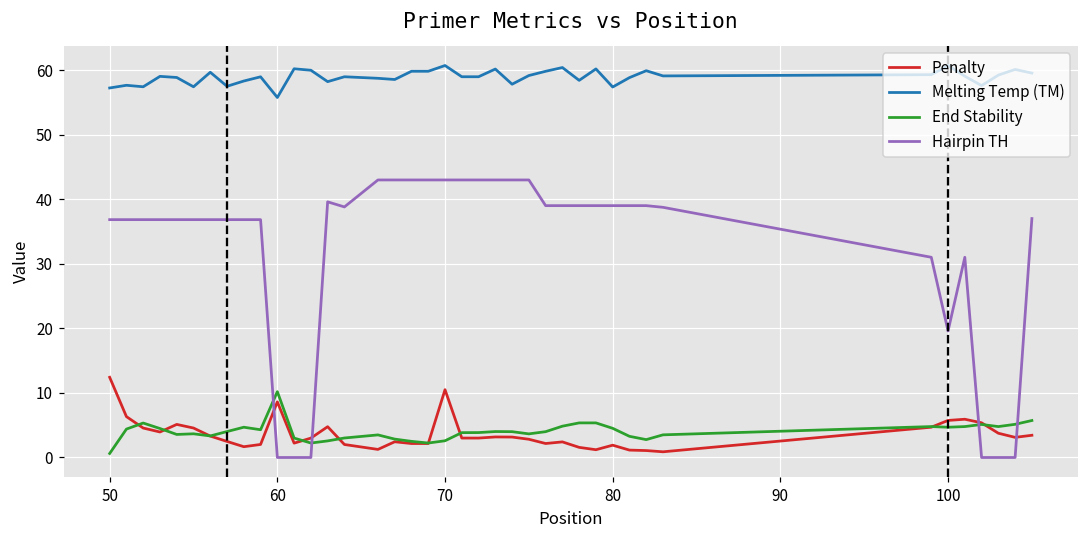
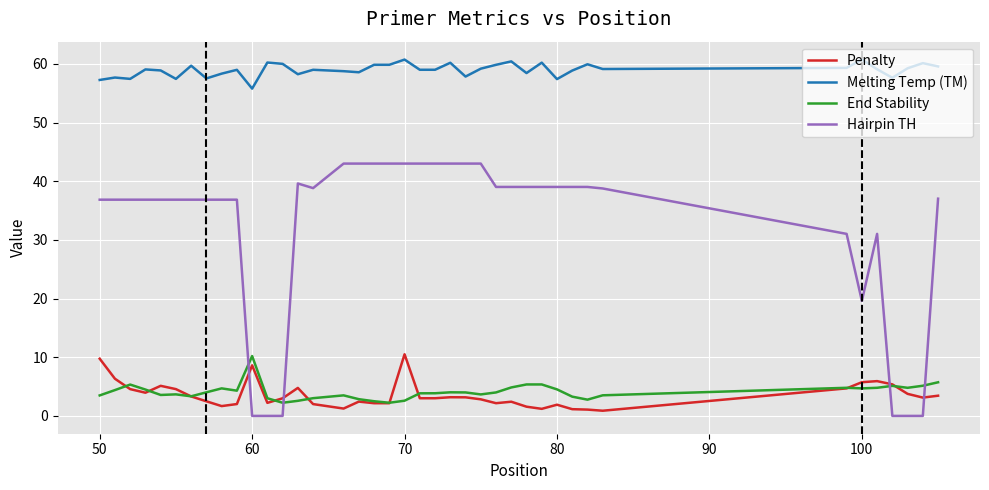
Penalty, 50: 12 -> 10
End Stability, 50: 1 -> 3
